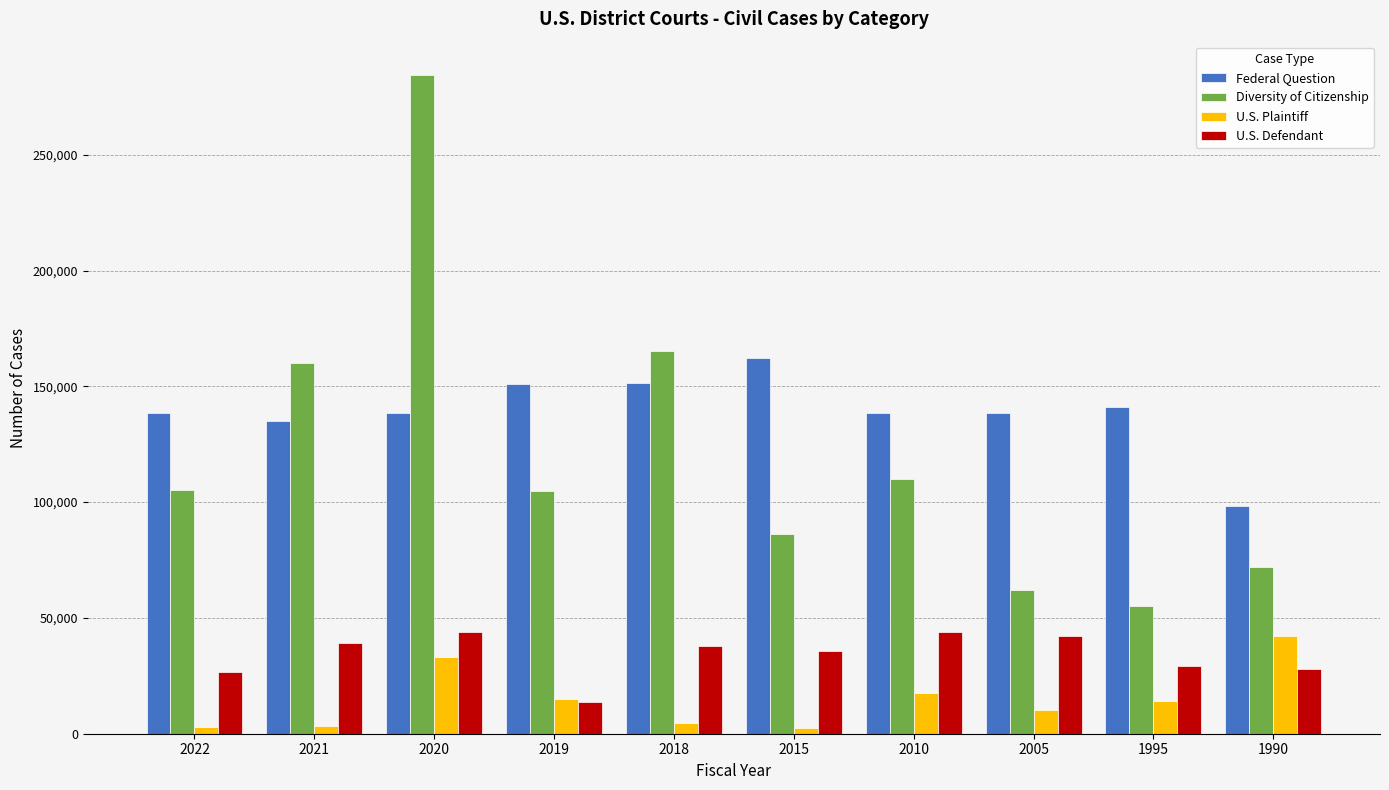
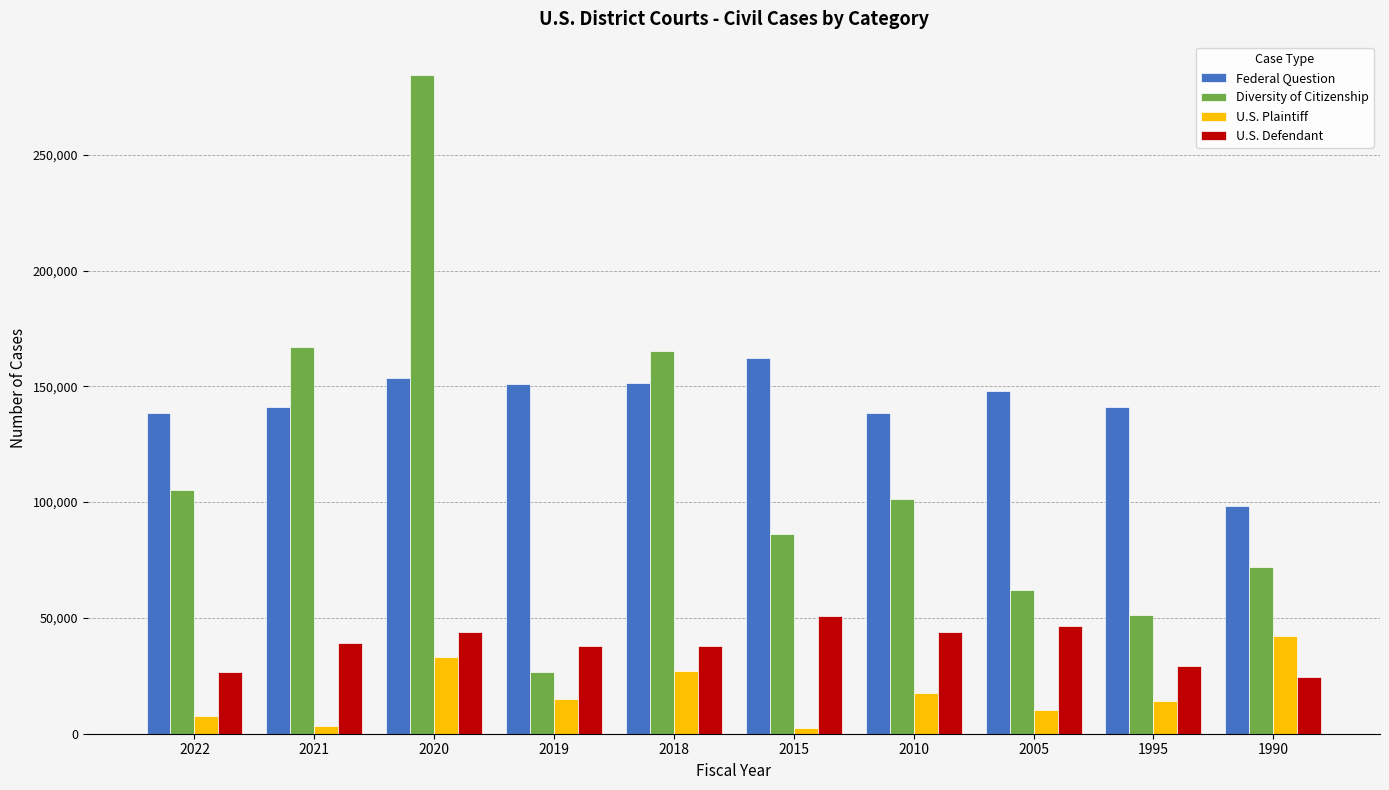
U.S. Plaintiff, 2022: 3,000 -> 8,000
Federal Question, 2021: 135,000 -> 141,000
Diversity of Citizenship, 2021: 160,000 -> 167,000
Federal Question, 2020: 138,000 -> 153,000
Diversity of Citizenship, 2019: 105,000 -> 27,000
U.S. Defendant, 2019: 14,000 -> 38,000
U.S. Plaintiff, 2018: 5,000 -> 27,000
U.S. Defendant, 2015: 36,000 -> 51,000
Diversity of Citizenship, 2010: 110,000 -> 101,000
Federal Question, 2005: 139,000 -> 148,000
U.S. Defendant, 2005: 42,000 -> 47,000
Diversity of Citizenship, 1995: 55,000 -> 51,000
U.S. Defendant, 1990: 28,000 -> 25,000
